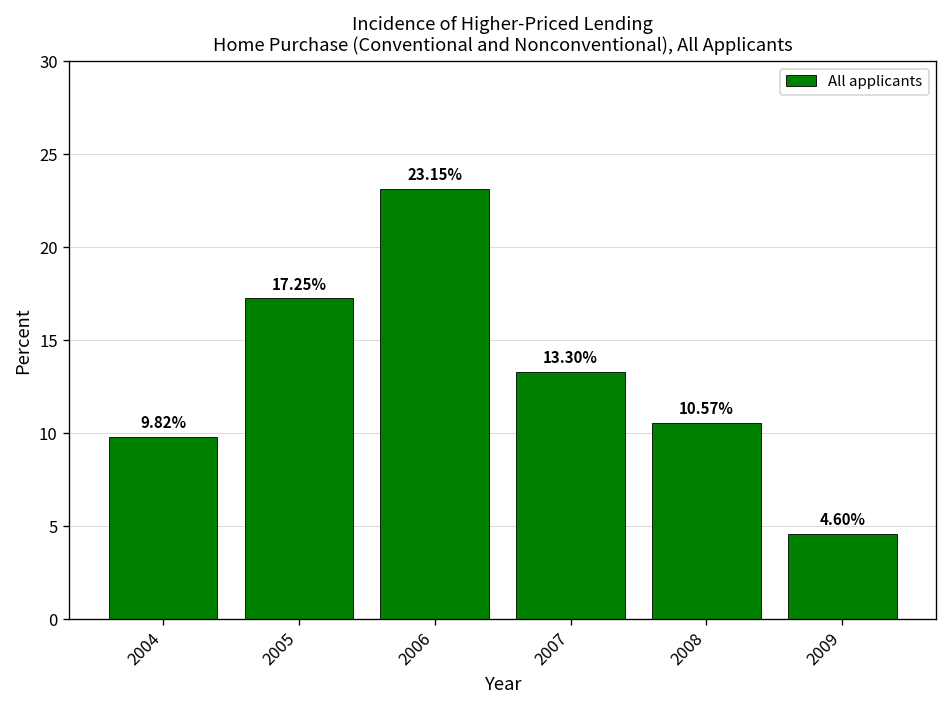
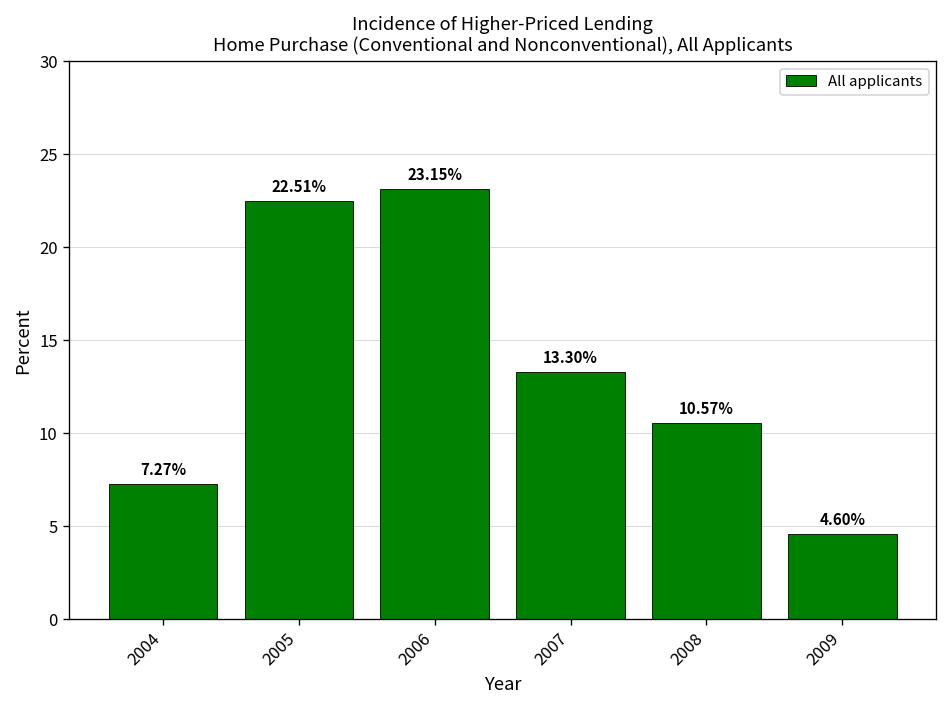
2004: 9.82% -> 7.27%
2005: 17.25% -> 22.51%
